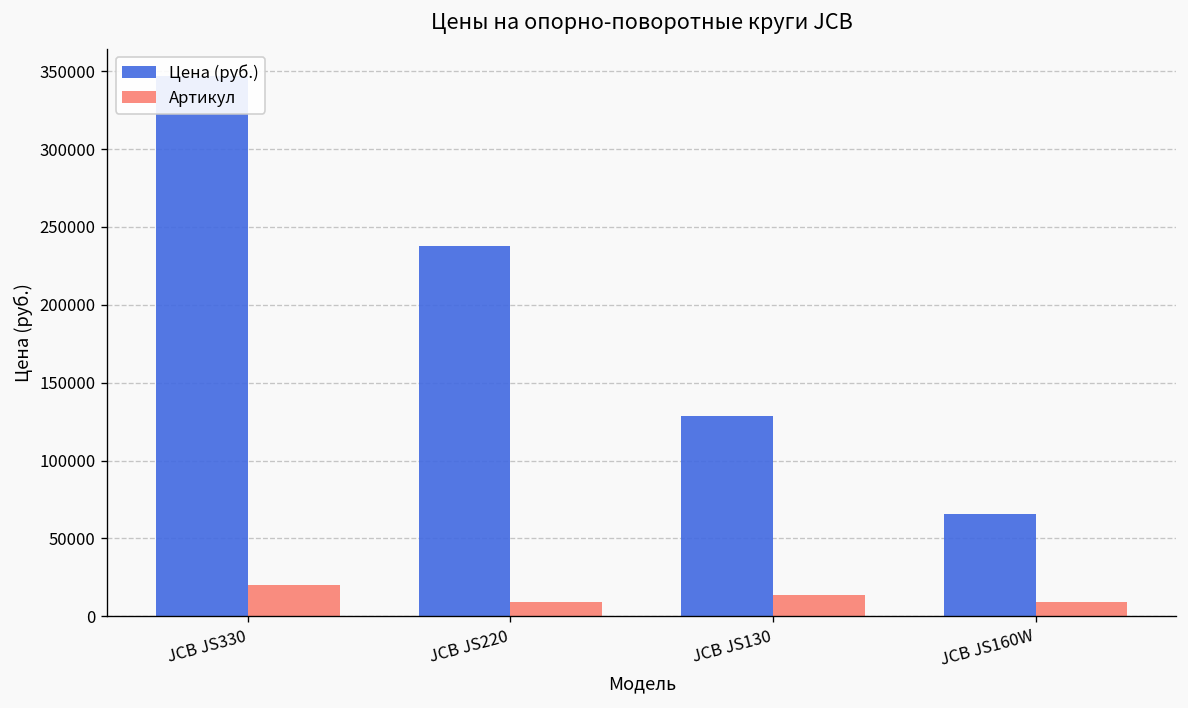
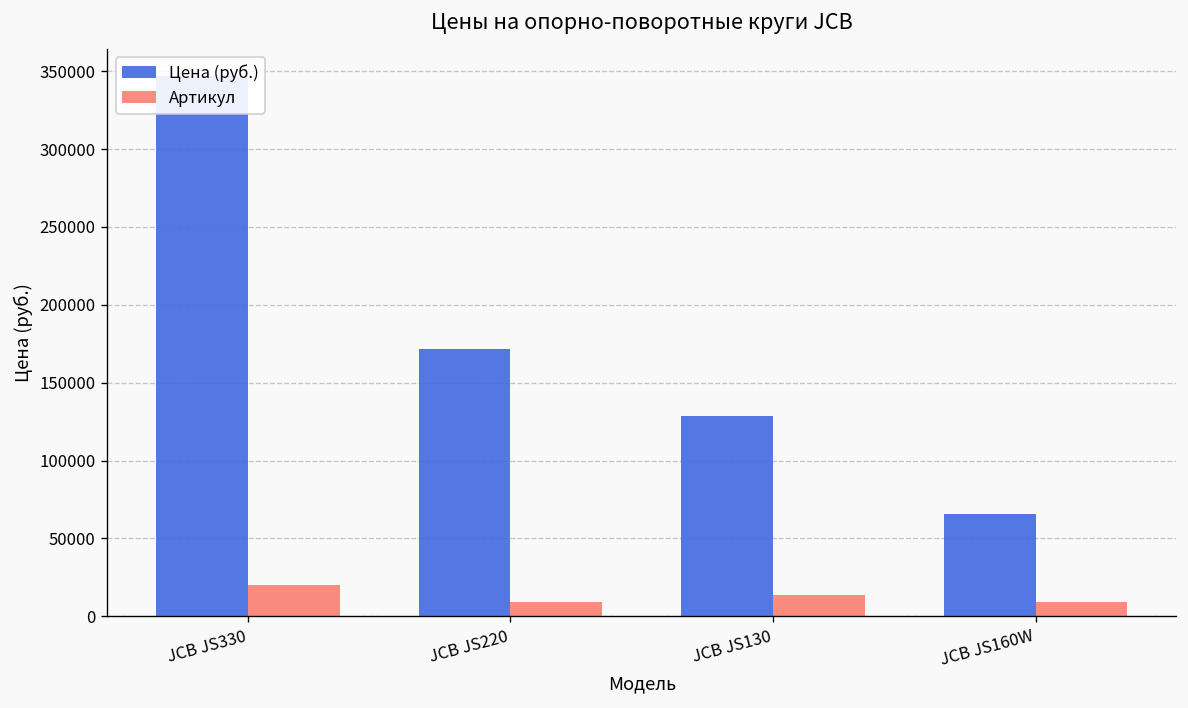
Цена (руб.), JCB JS220: 238000 -> 172000
